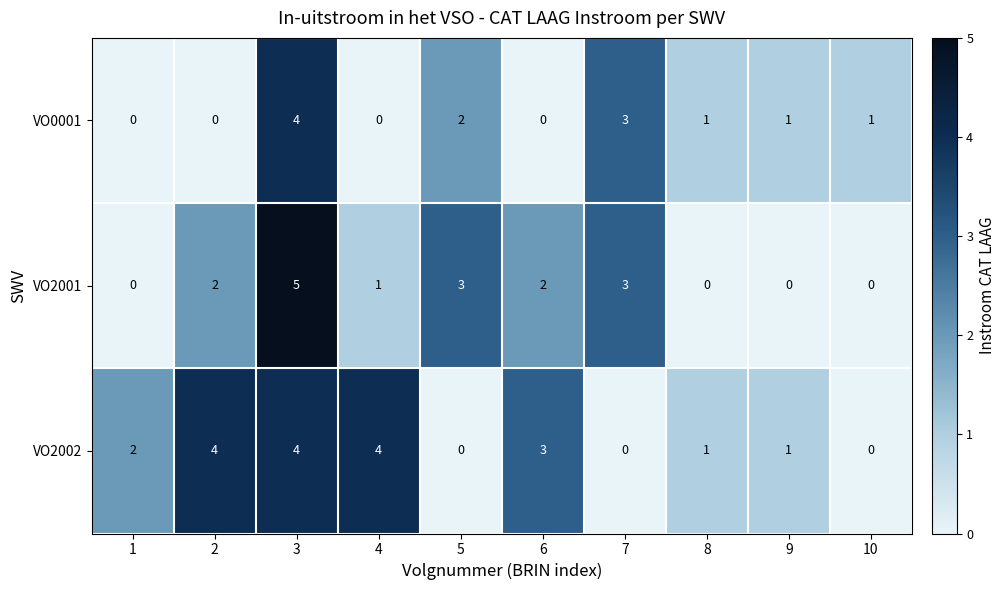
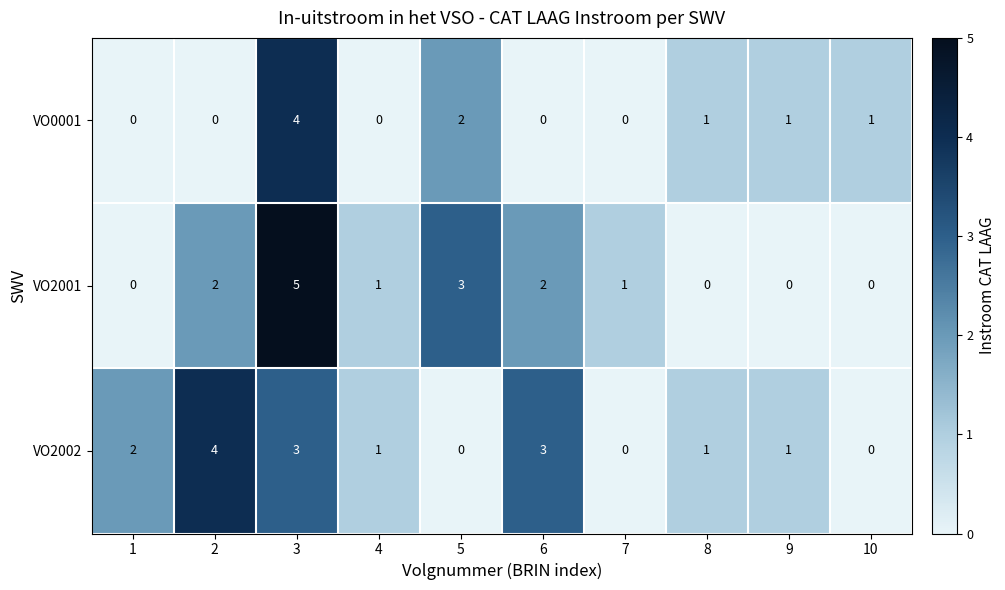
VO0001, 7: 3 -> 0
VO2001, 7: 3 -> 1
VO2002, 3: 4 -> 3
VO2002, 4: 4 -> 1
